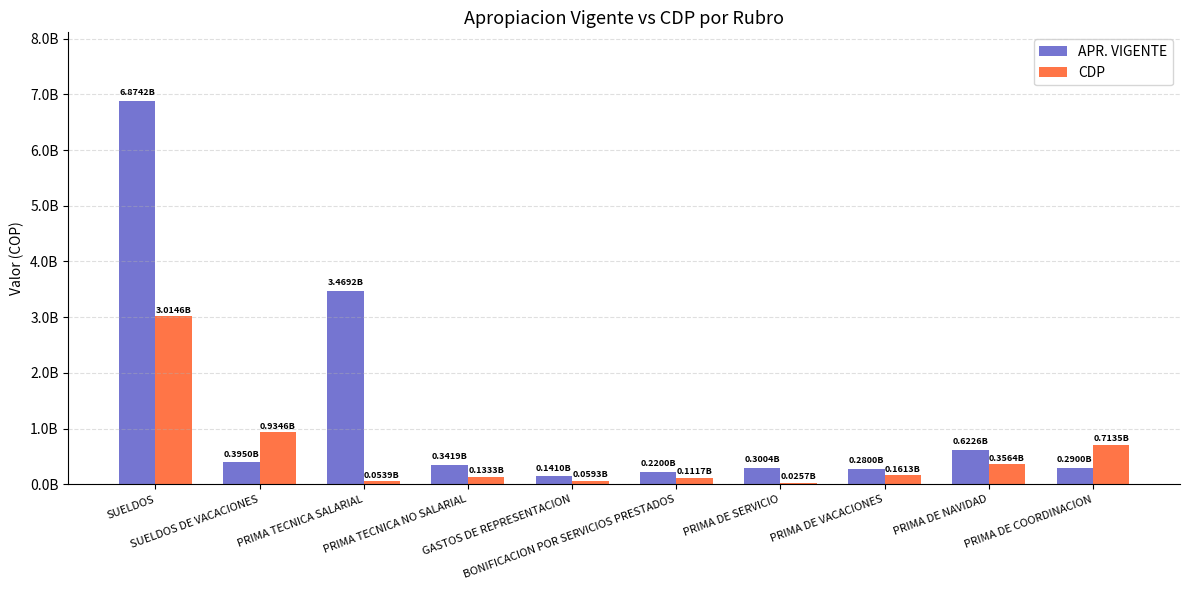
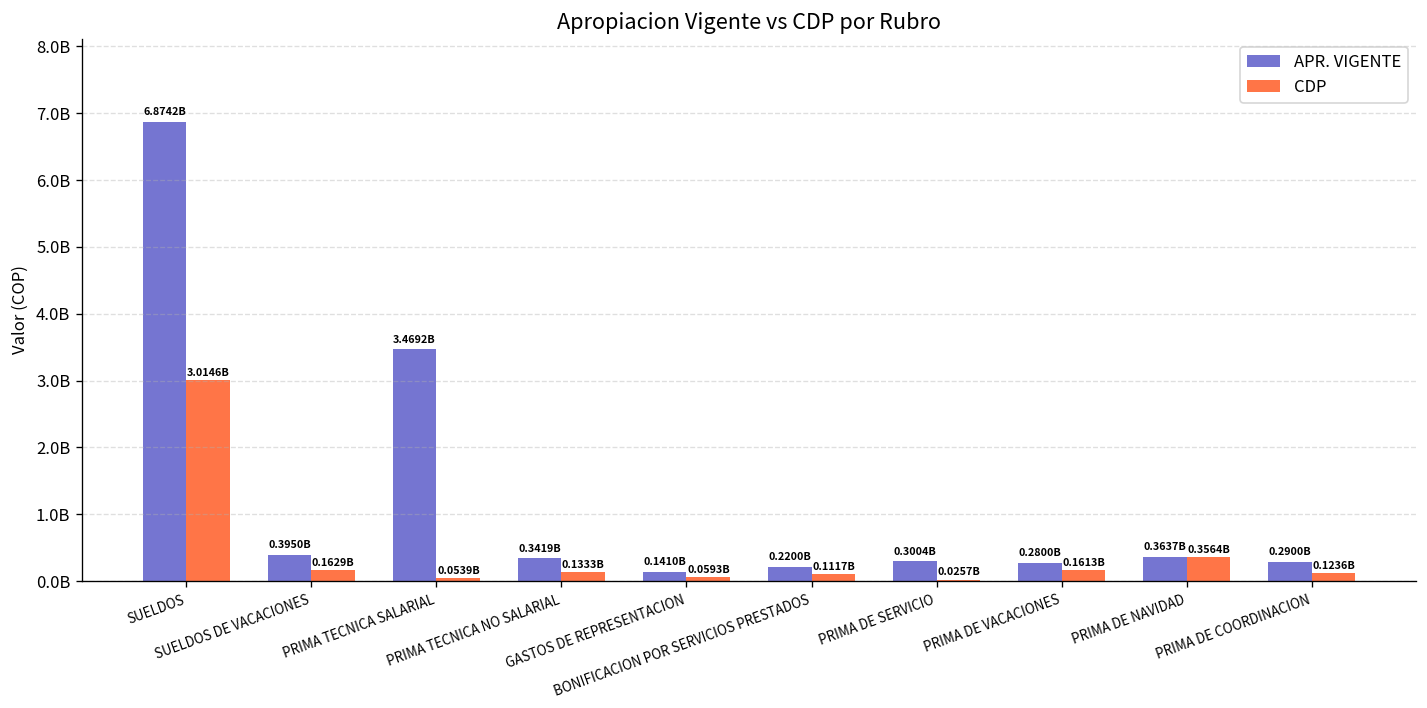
CDP, SUELDOS DE VACACIONES: 0.9346B -> 0.1629B
APR. VIGENTE, PRIMA DE NAVIDAD: 0.6226B -> 0.3637B
CDP, PRIMA DE COORDINACION: 0.7135B -> 0.1236B
